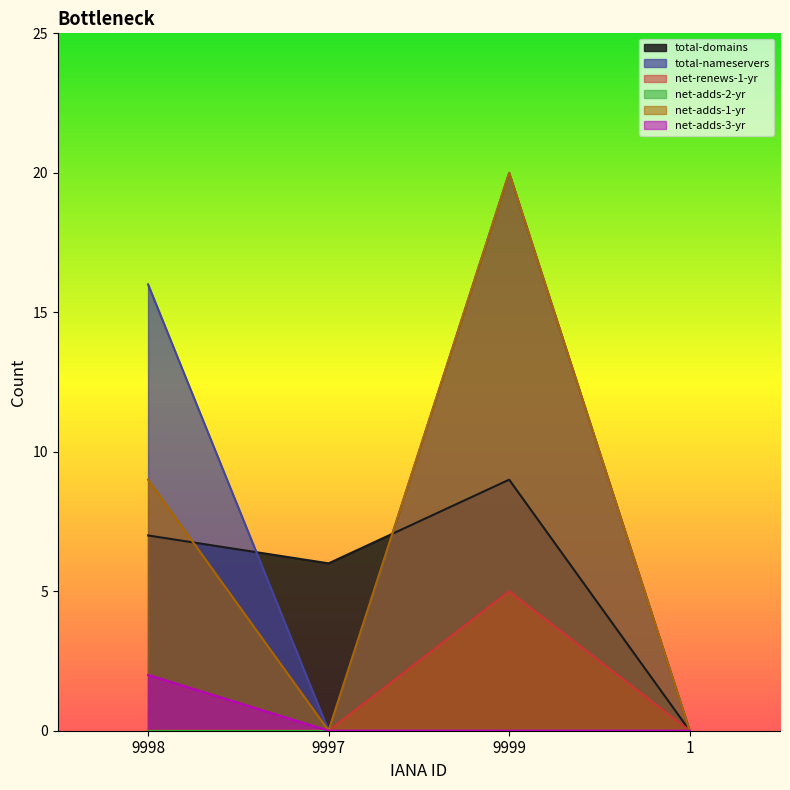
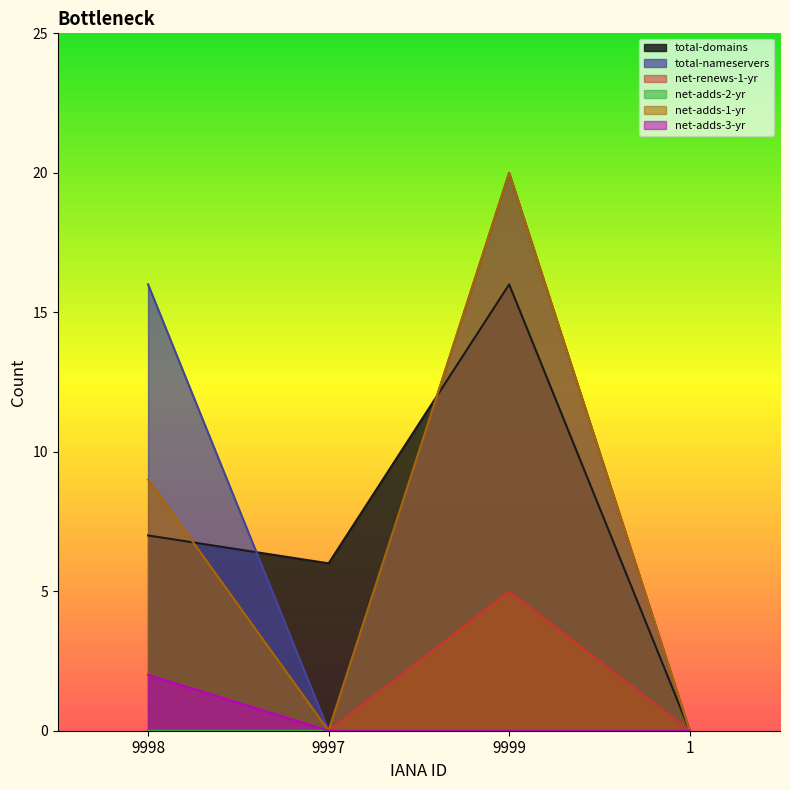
total-domains, 9999: 9 -> 16
